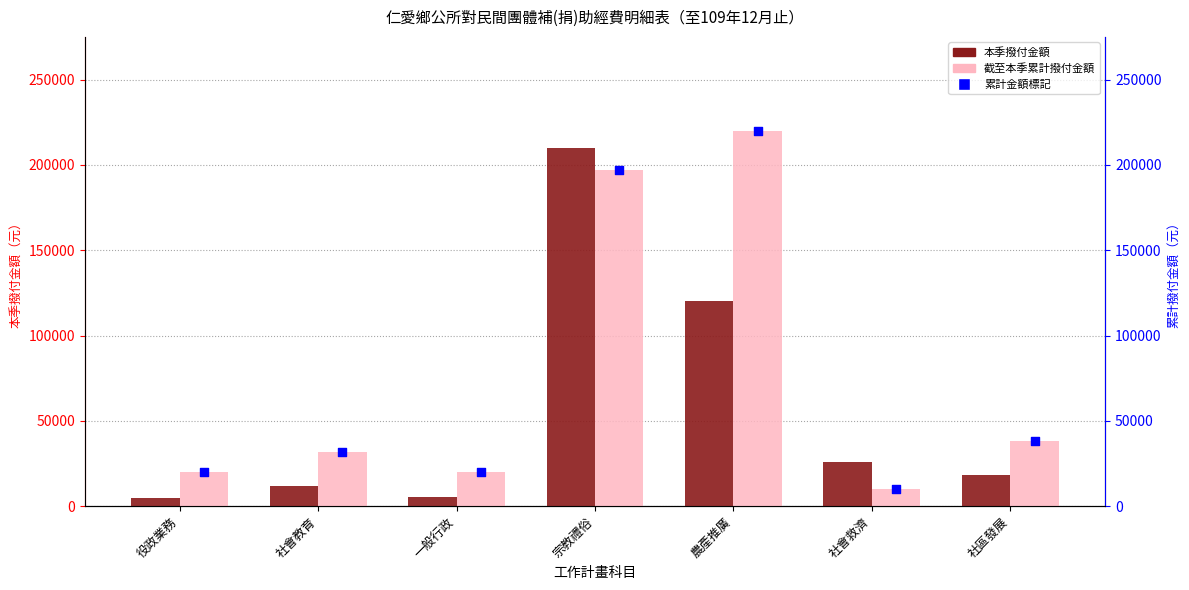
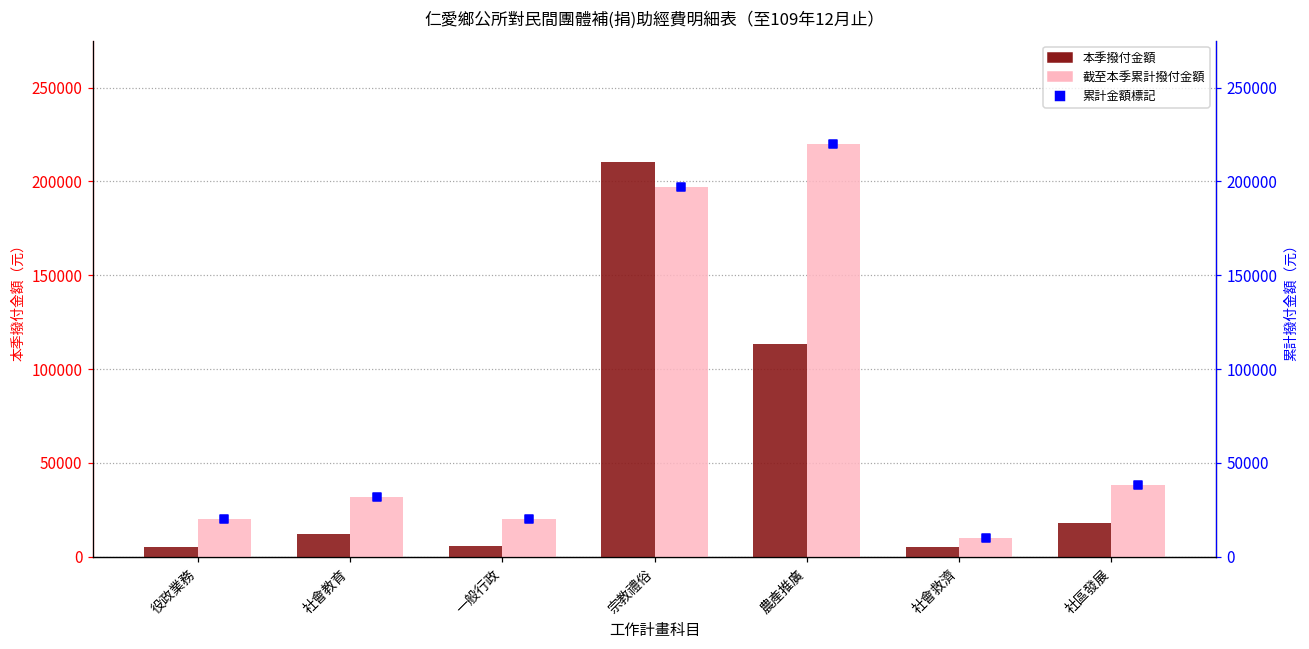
本季撥付金額, 農產推廣: 120000 -> 113000
本季撥付金額, 社會救濟: 26000 -> 5000
